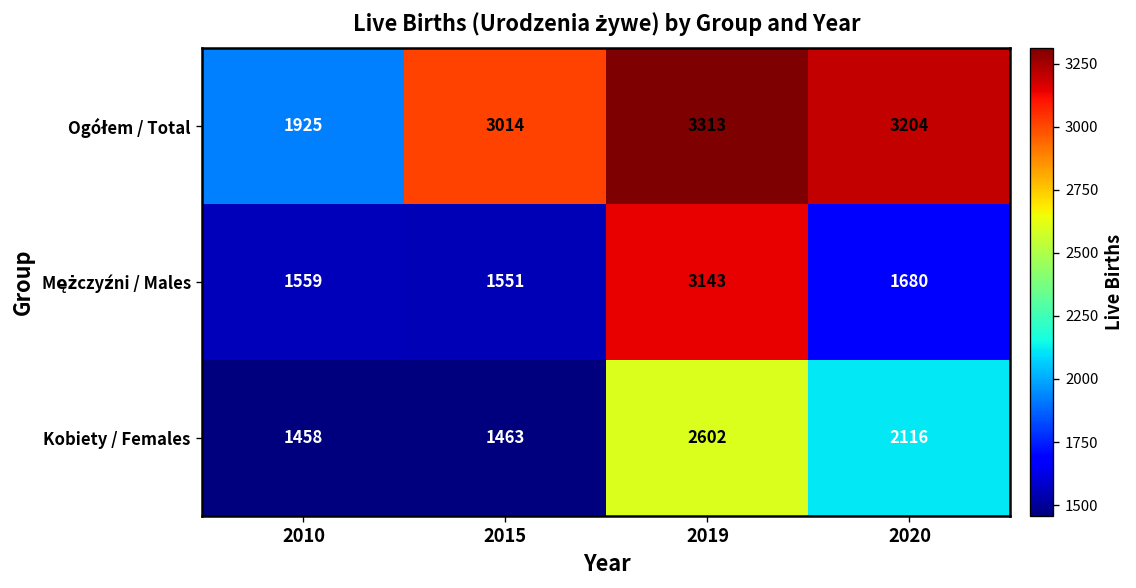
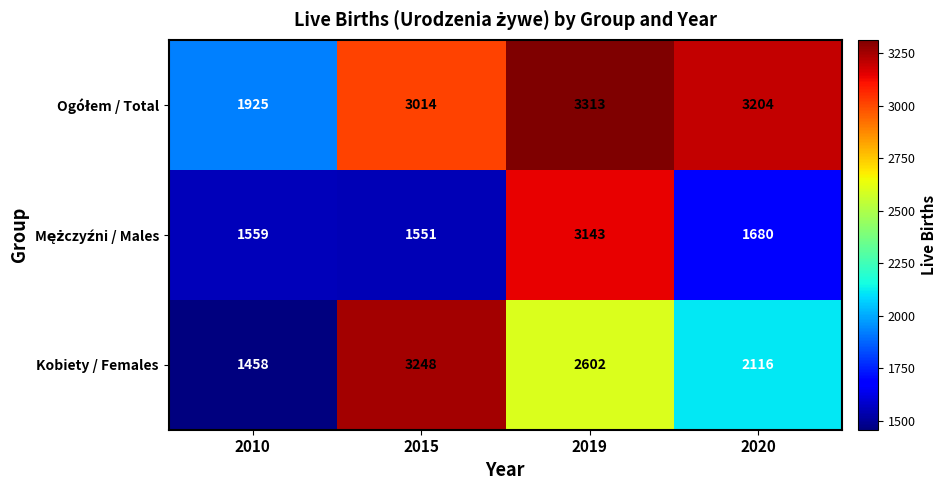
Kobiety / Females, 2015: 1463 -> 3248
